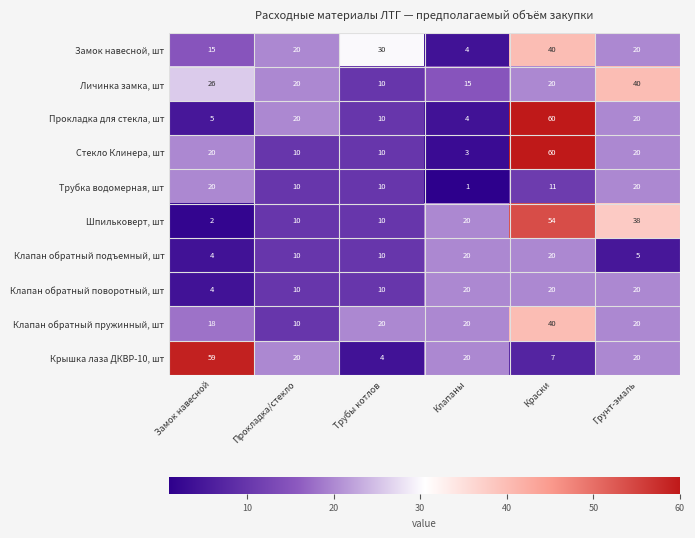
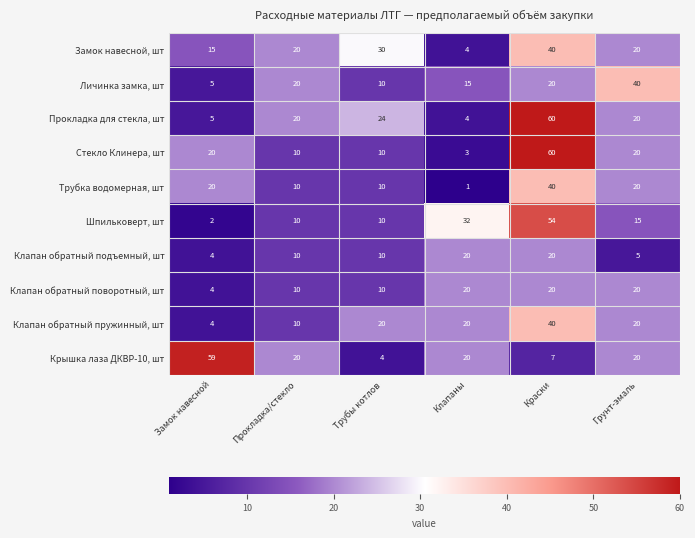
Личинка замка, шт, Замок навесной: 26 -> 5
Прокладка для стекла, шт, Трубы котлов: 10 -> 24
Трубка водомерная, шт, Краски: 11 -> 40
Шпильковерт, шт, Клапаны: 20 -> 32
Шпильковерт, шт, Грунт-эмаль: 38 -> 15
Клапан обратный пружинный, шт, Замок навесной: 18 -> 4
